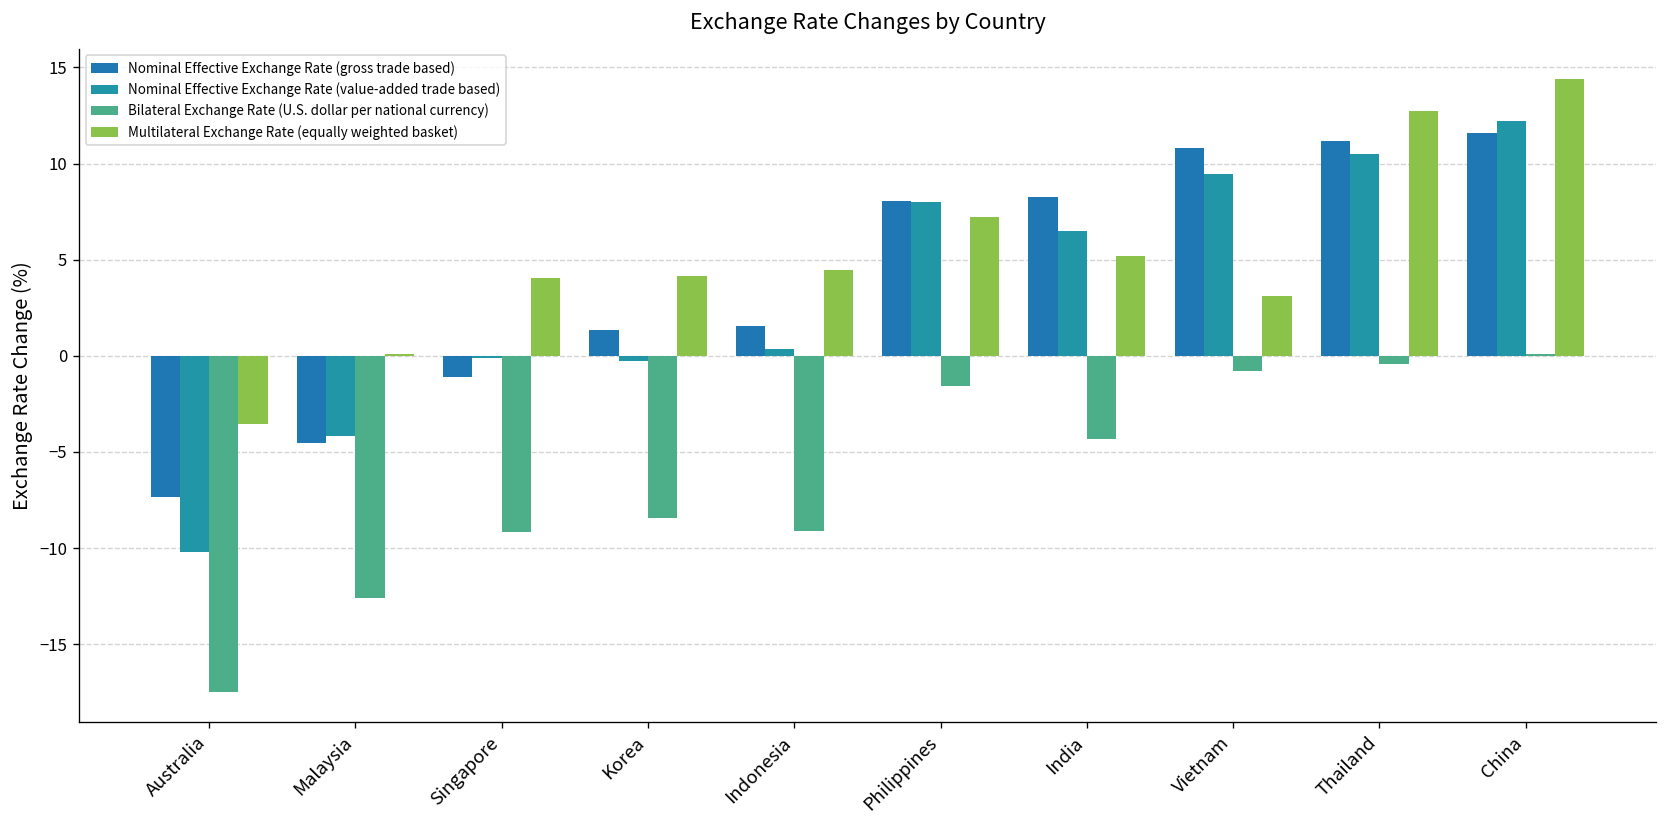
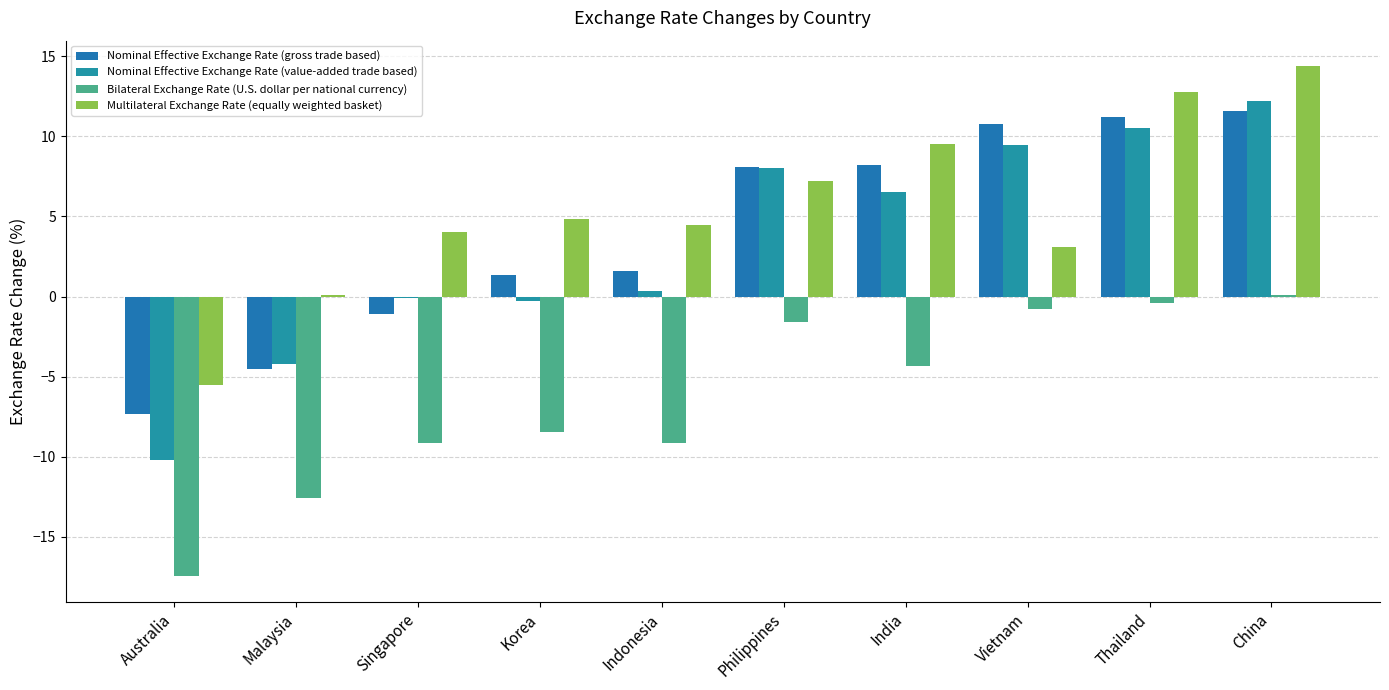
Multilateral Exchange Rate (equally weighted basket), Australia: -3.5 -> -5.5
Multilateral Exchange Rate (equally weighted basket), Korea: 4.2 -> 4.8
Multilateral Exchange Rate (equally weighted basket), India: 5.2 -> 9.5
